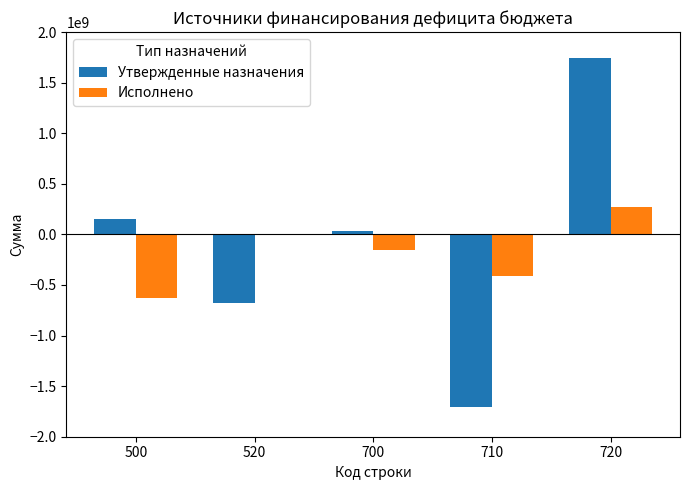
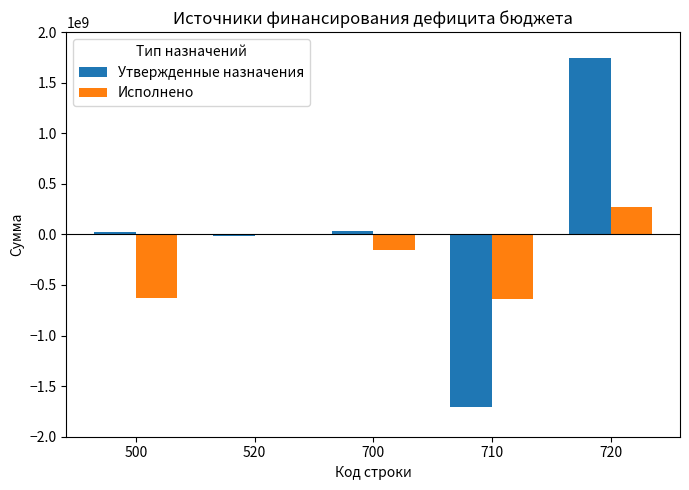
Утвержденные назначения, 500: 150000000 -> 20000000
Утвержденные назначения, 520: -680000000 -> -10000000
Исполнено, 710: -410000000 -> -640000000
